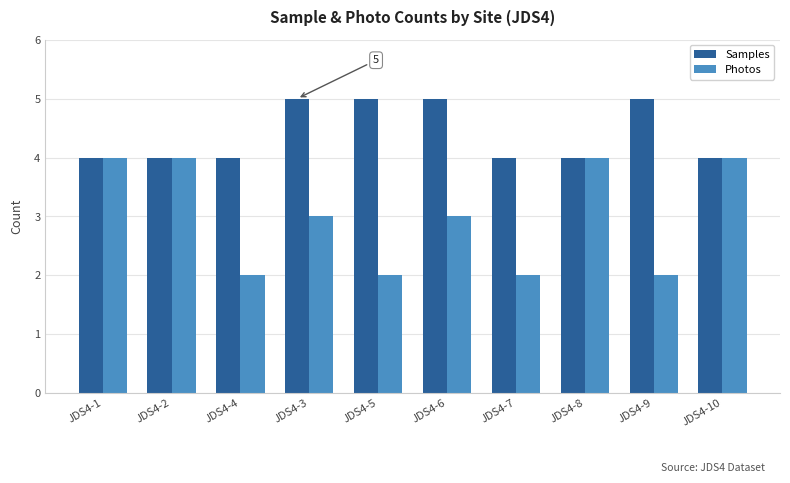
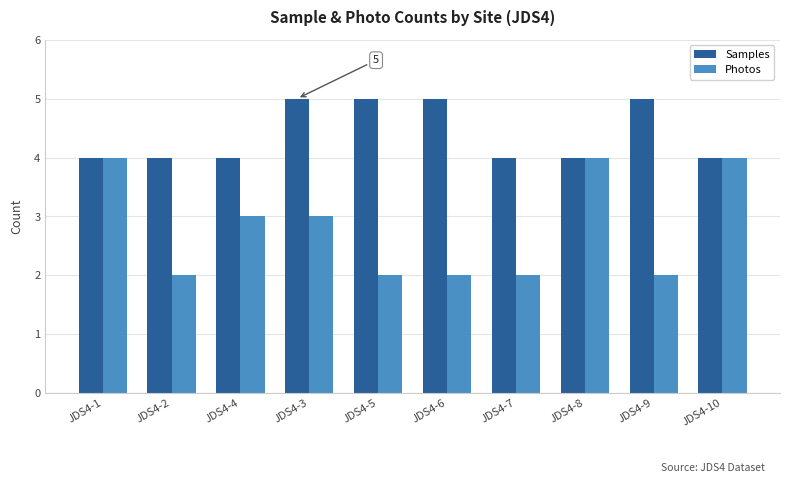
Photos, JDS4-2: 4 -> 2
Photos, JDS4-4: 2 -> 3
Photos, JDS4-6: 3 -> 2
